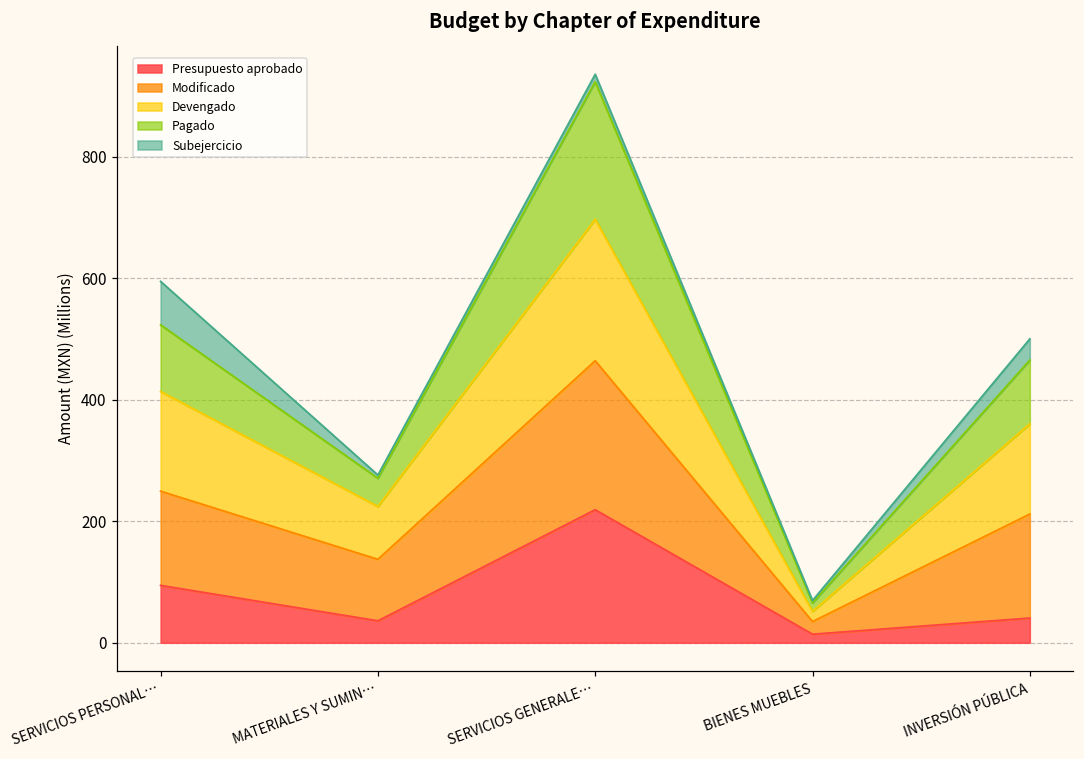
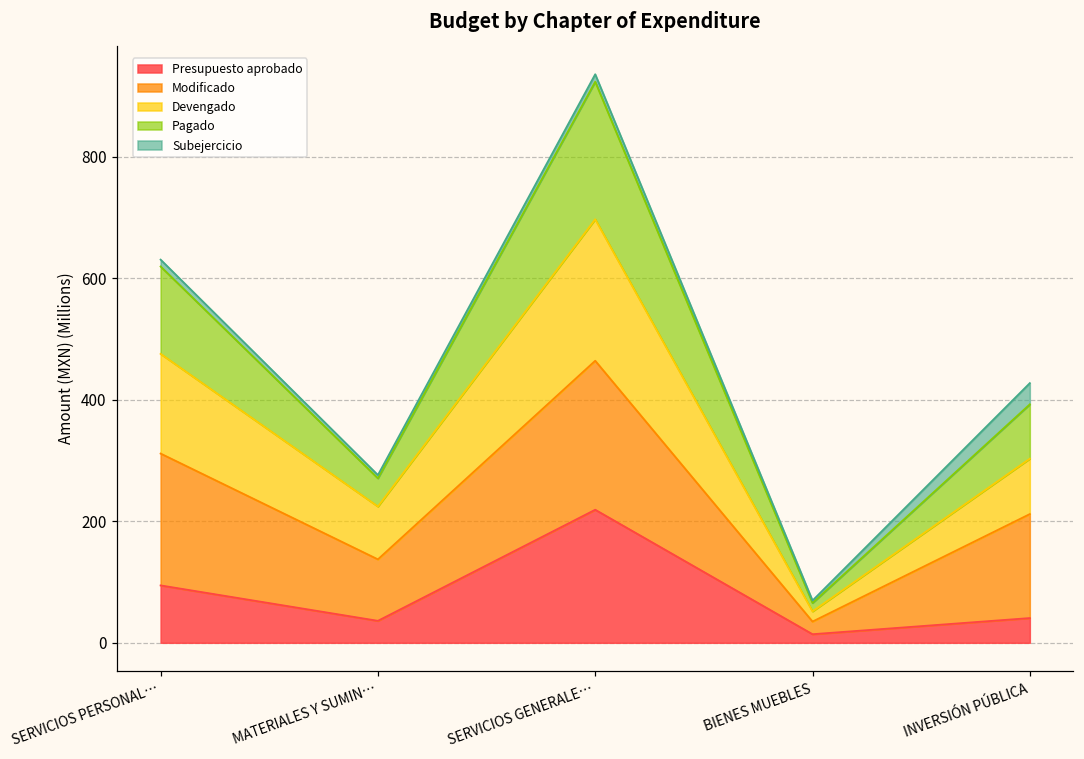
Modificado, SERVICIOS PERSONAL…: 160 -> 220
Pagado, SERVICIOS PERSONAL…: 110 -> 140
Subejercicio, SERVICIOS PERSONAL…: 70 -> 10
Devengado, INVERSIÓN PÚBLICA: 150 -> 90
Pagado, INVERSIÓN PÚBLICA: 110 -> 90
